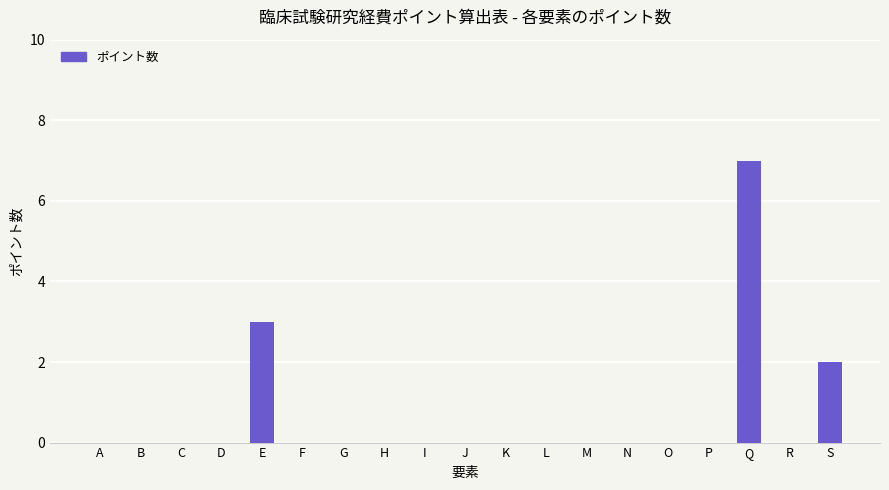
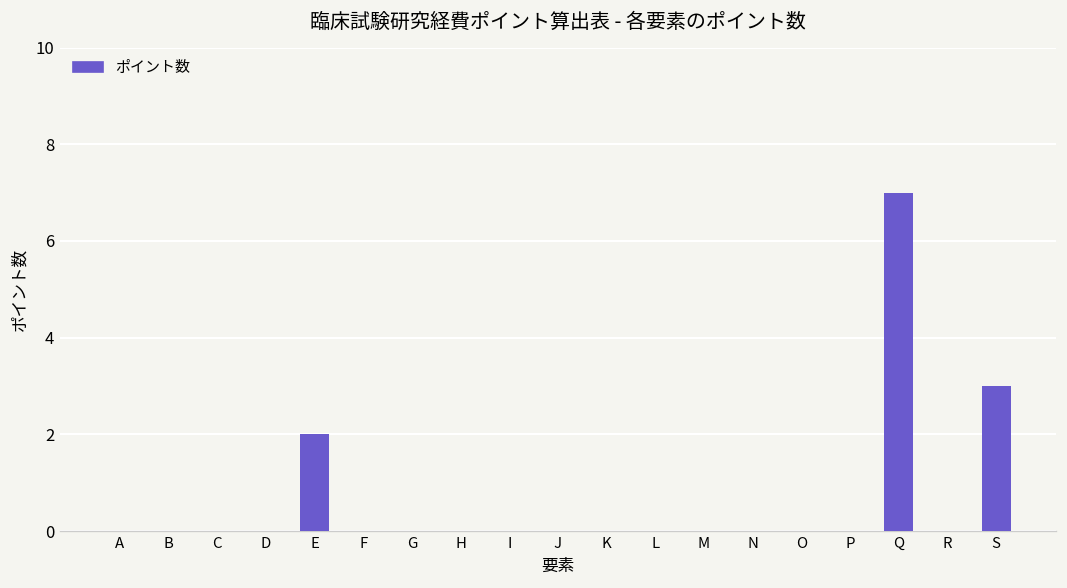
E: 3 -> 2
S: 2 -> 3
